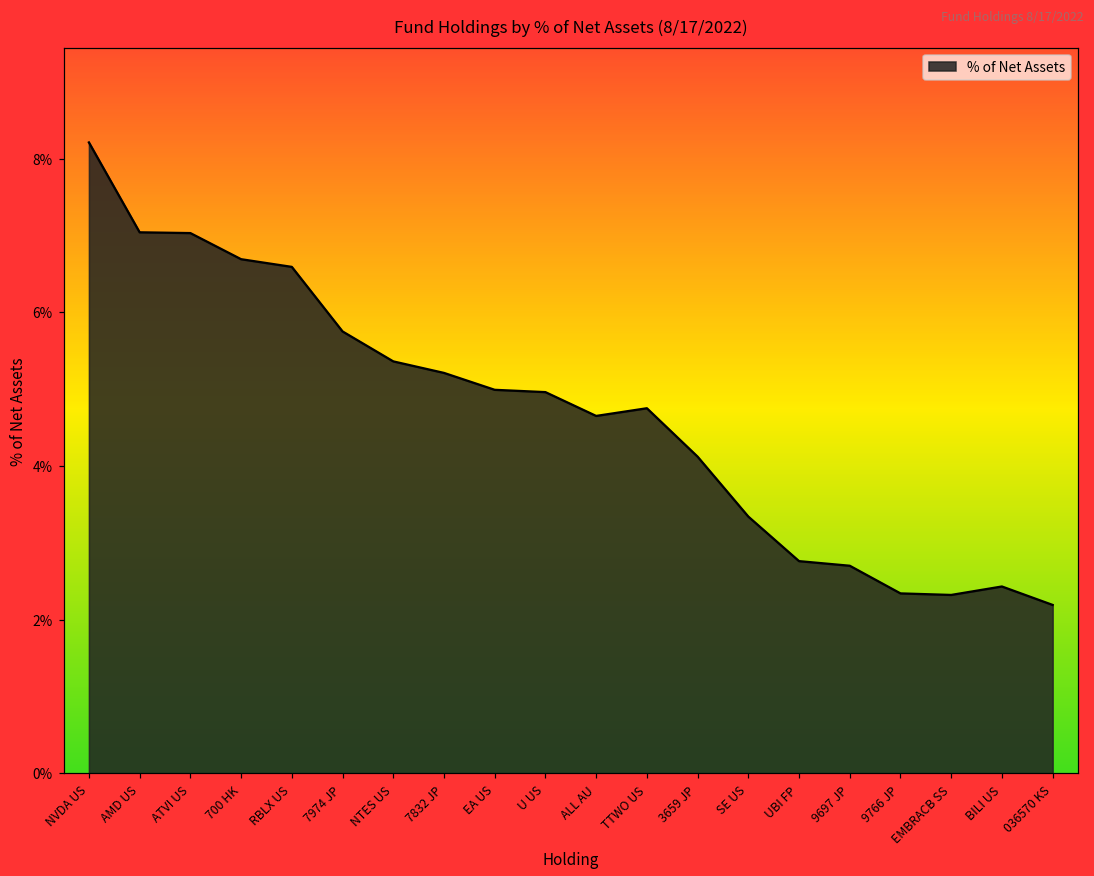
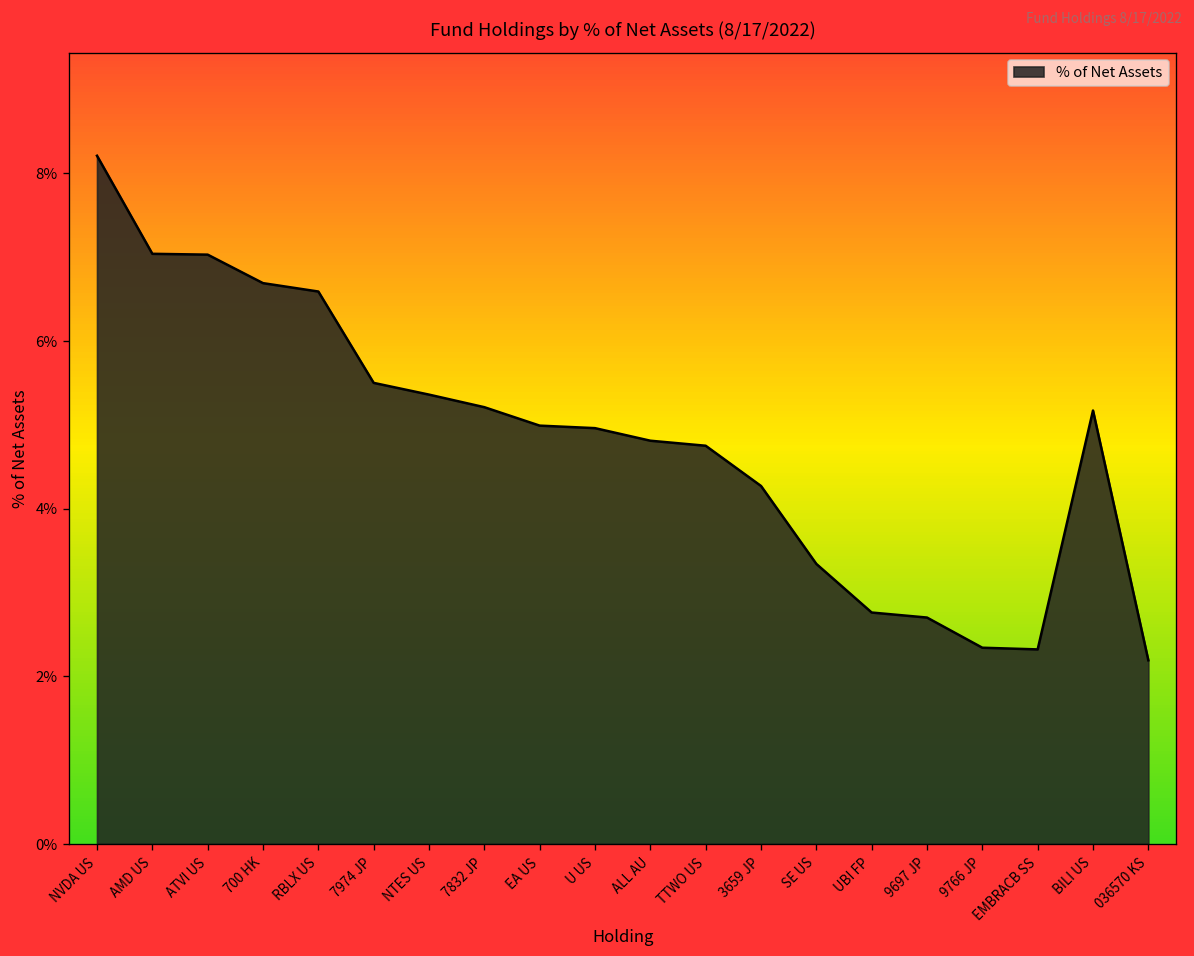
7974 JP: 5.8% -> 5.5%
ALL AU: 4.7% -> 4.8%
3659 JP: 4.1% -> 4.3%
BILI US: 2.4% -> 5.2%
